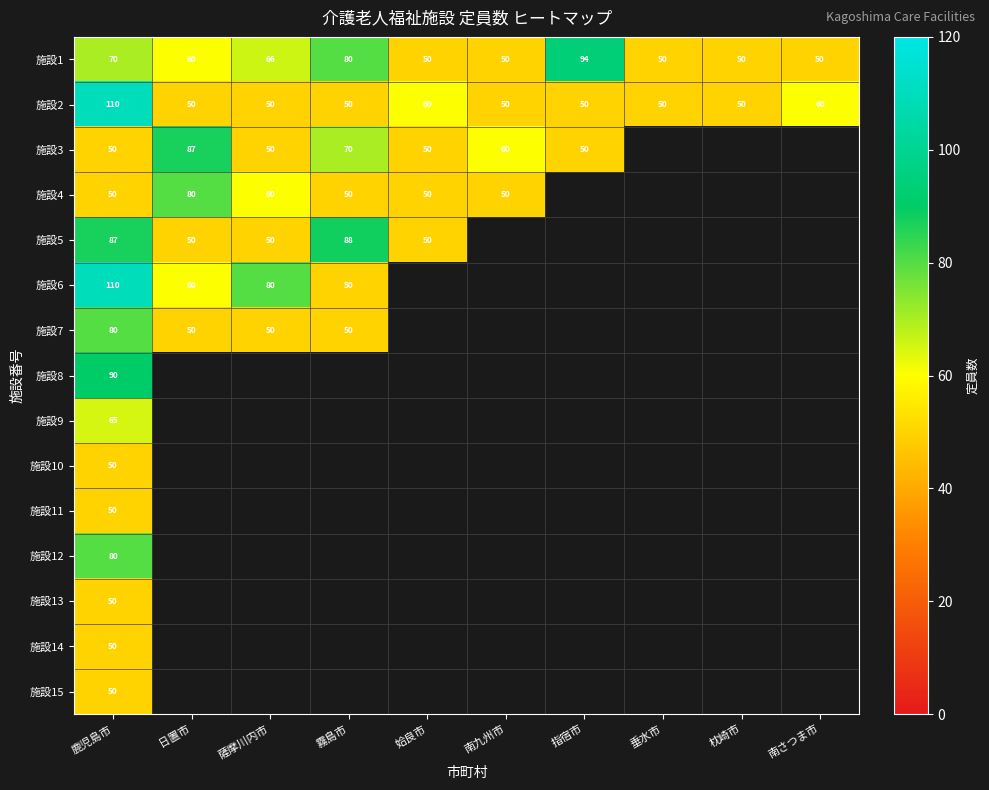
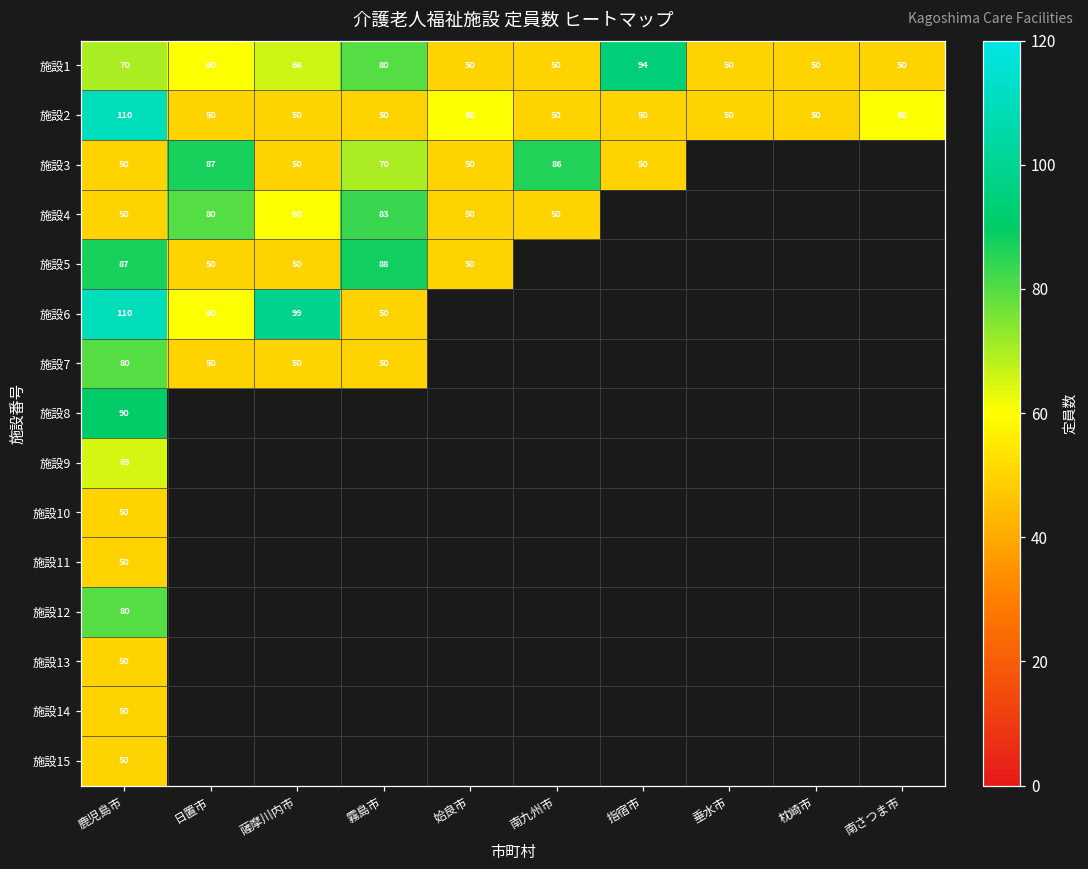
施設3, 南九州市: 60 -> 86
施設4, 霧島市: 50 -> 83
施設6, 薩摩川内市: 80 -> 99
